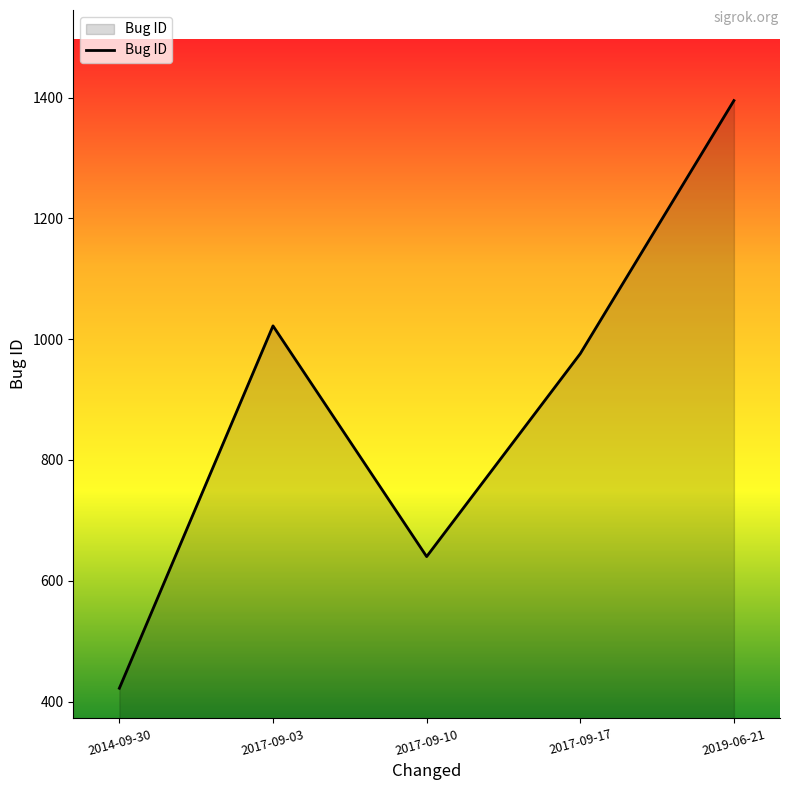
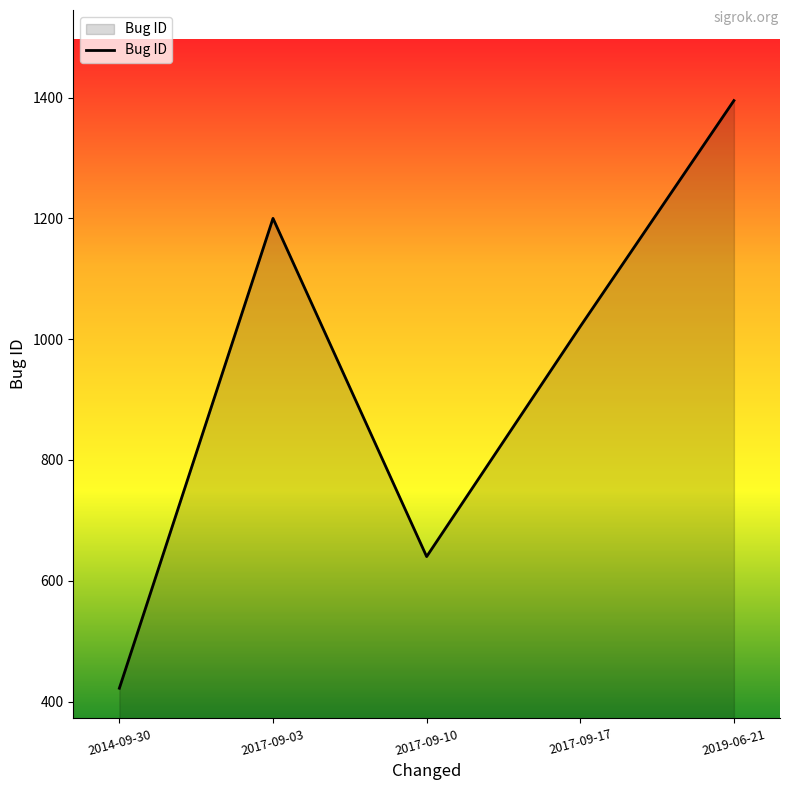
2017-09-03: 1020 -> 1200
2017-09-17: 980 -> 1020
